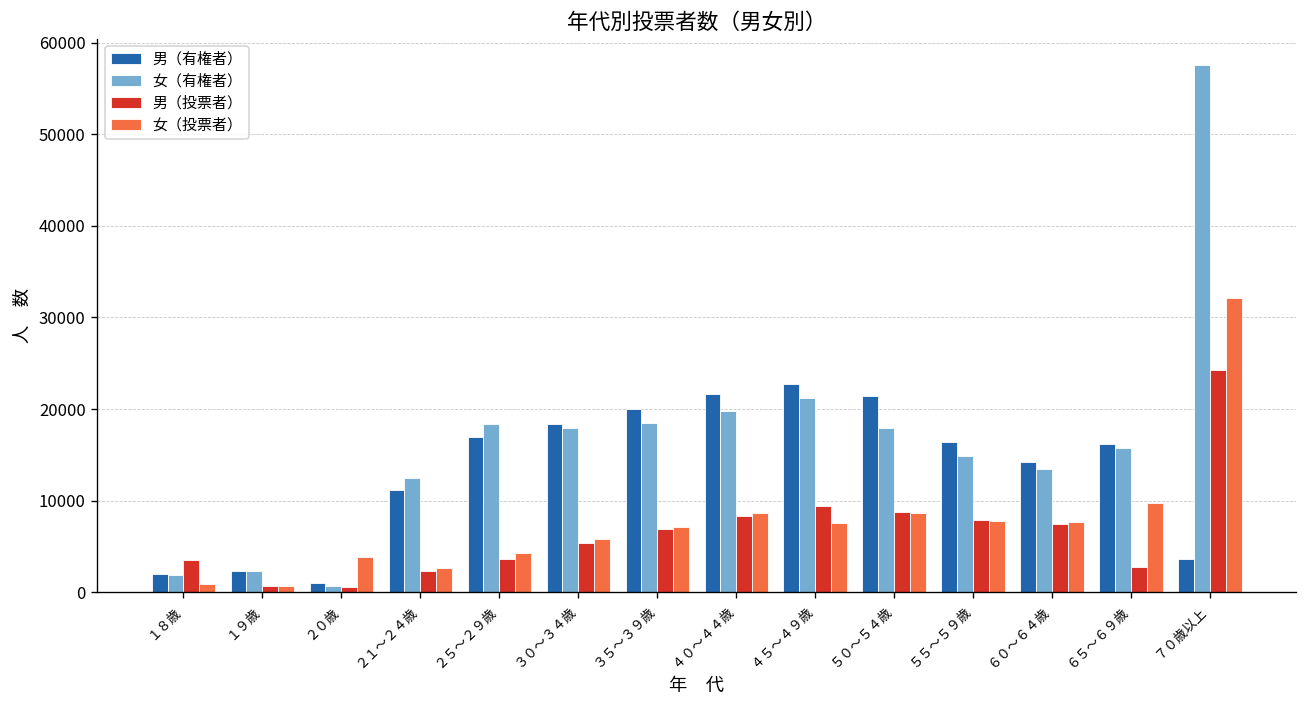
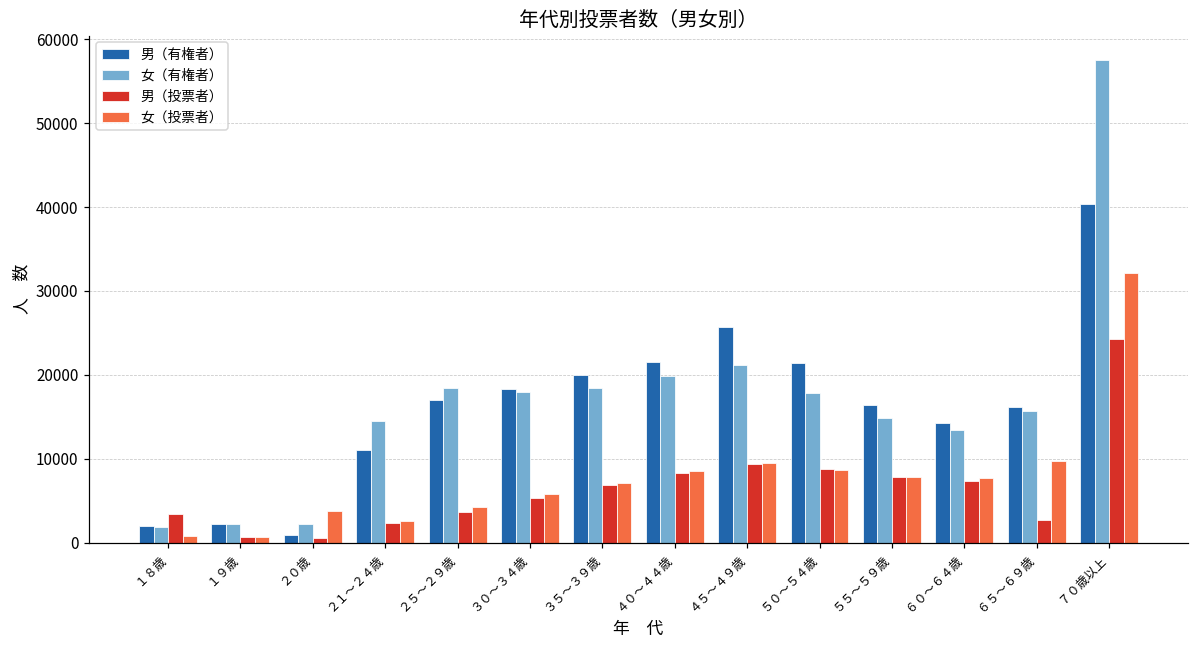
女（有権者）, ２０歳: 1000 -> 2000
女（有権者）, ２１～２４歳: 13000 -> 14000
男（有権者）, ４５～４９歳: 23000 -> 26000
女（投票者）, ４５～４９歳: 8000 -> 9000
男（有権者）, ７０歳以上: 4000 -> 40000
